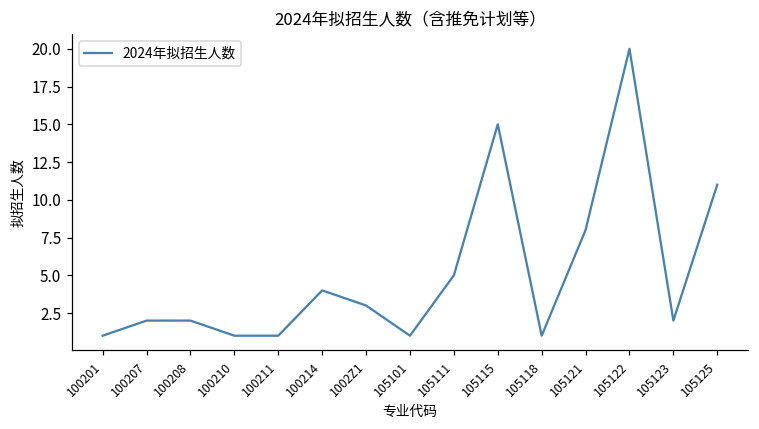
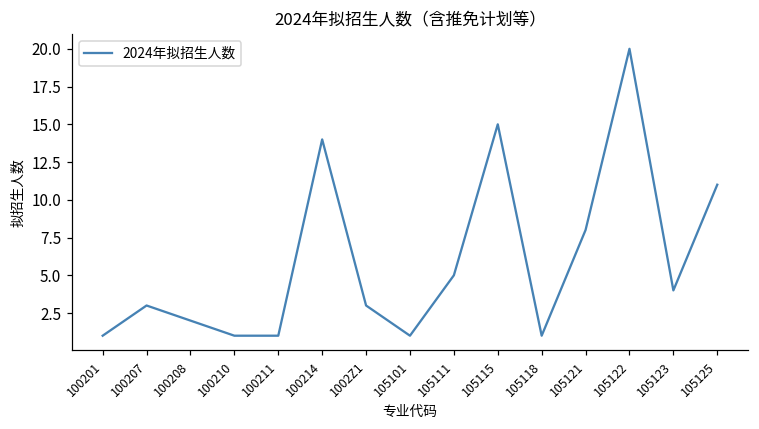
100207: 2 -> 3
100214: 4 -> 14
105123: 2 -> 4
